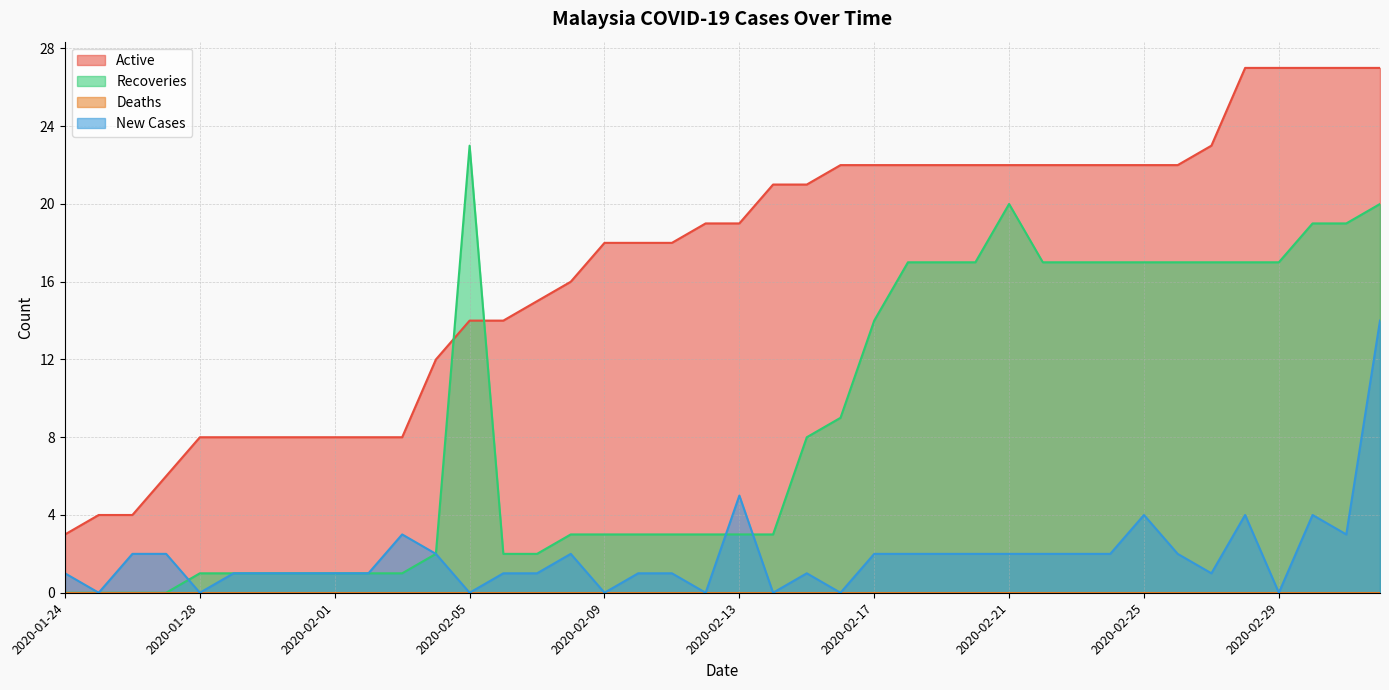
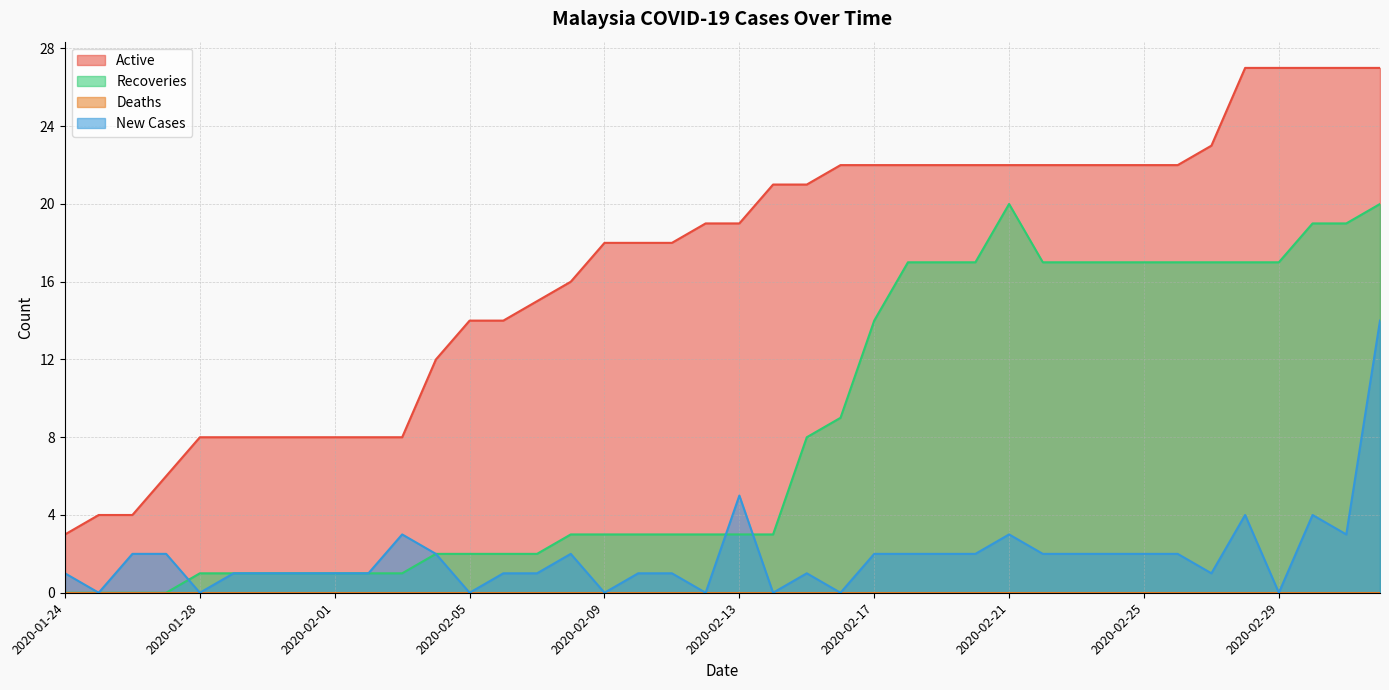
Recoveries, 2020-02-05: 23 -> 2
New Cases, 2020-02-21: 2 -> 3
New Cases, 2020-02-25: 4 -> 2
